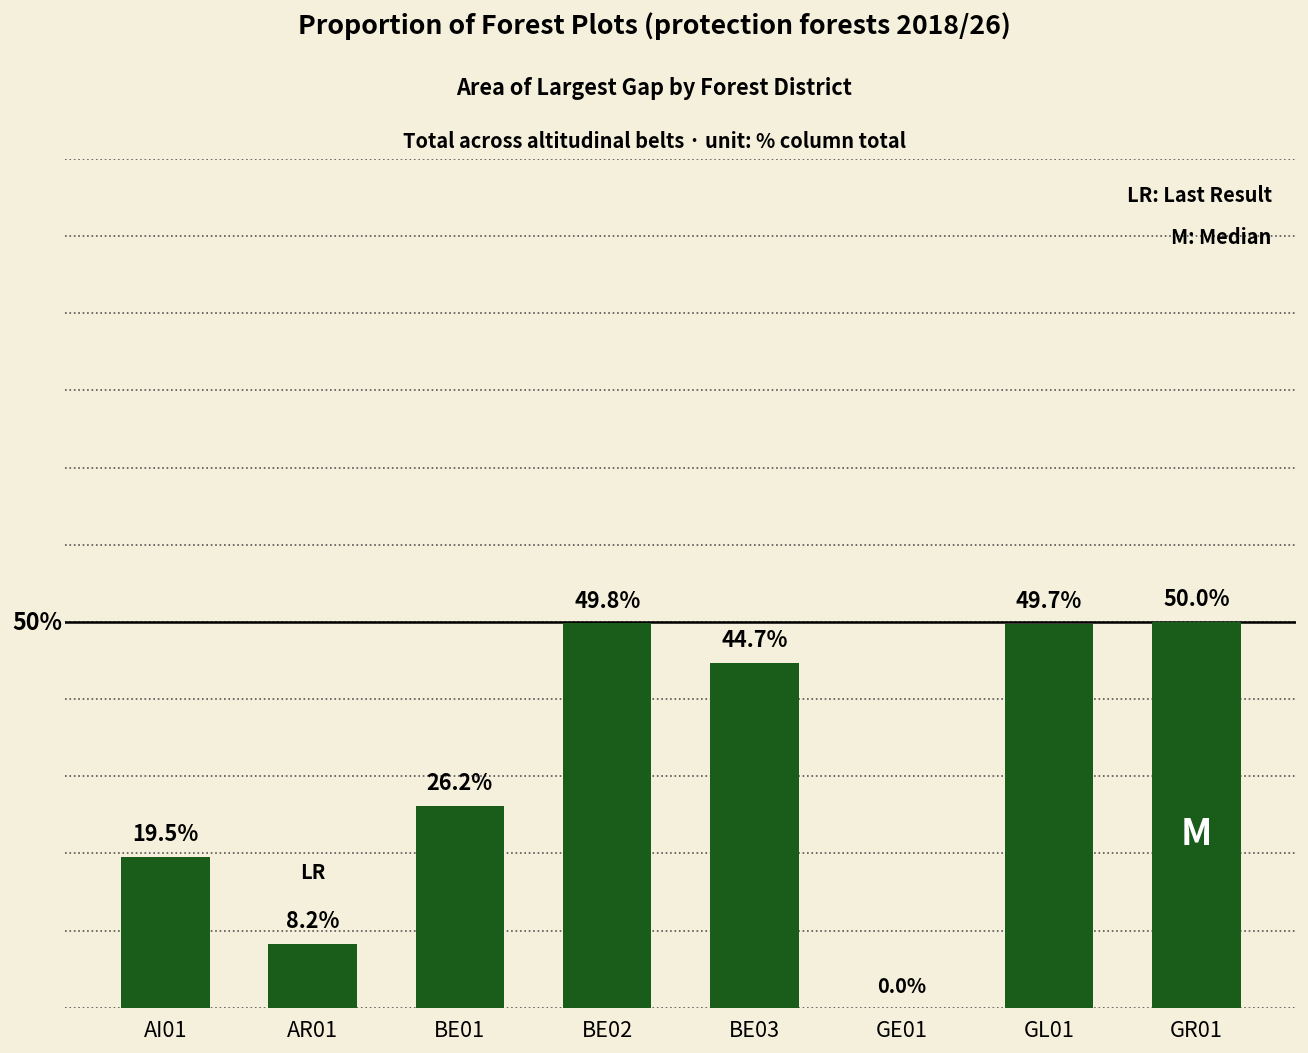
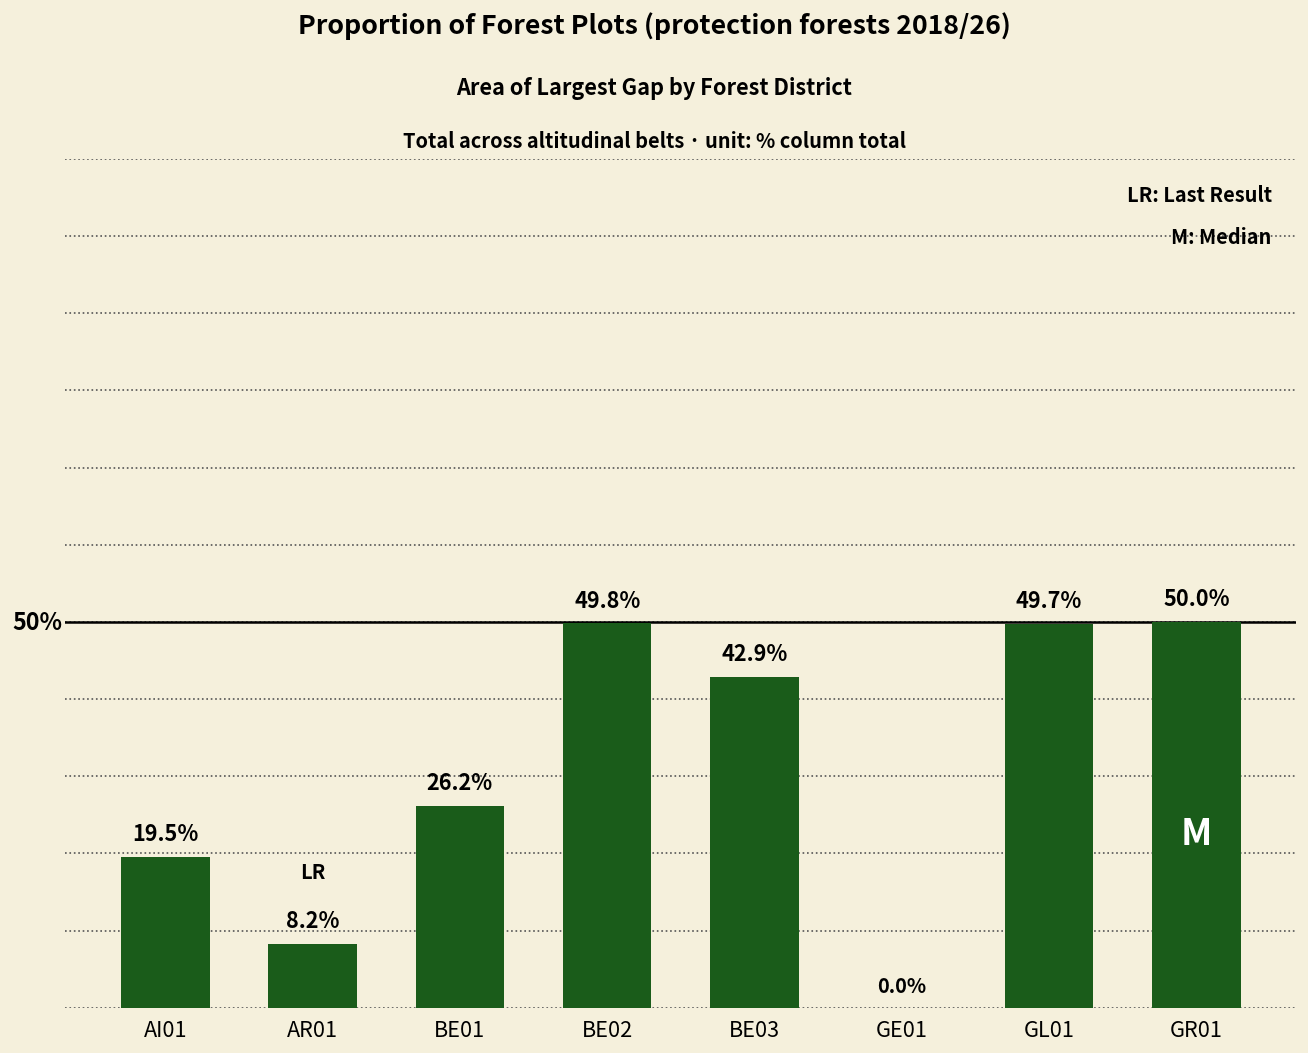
BE03: 44.7% -> 42.9%
